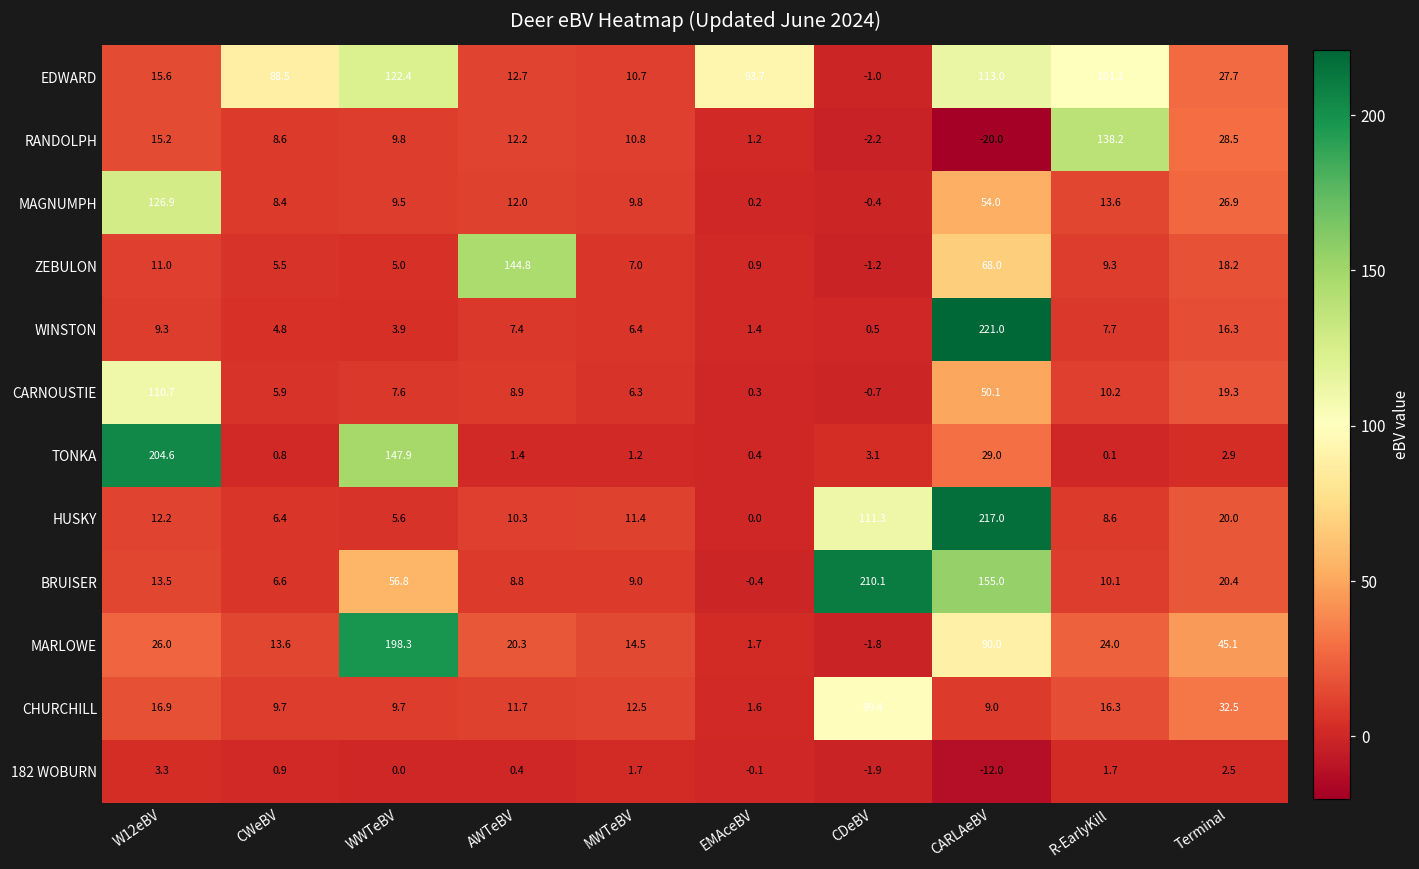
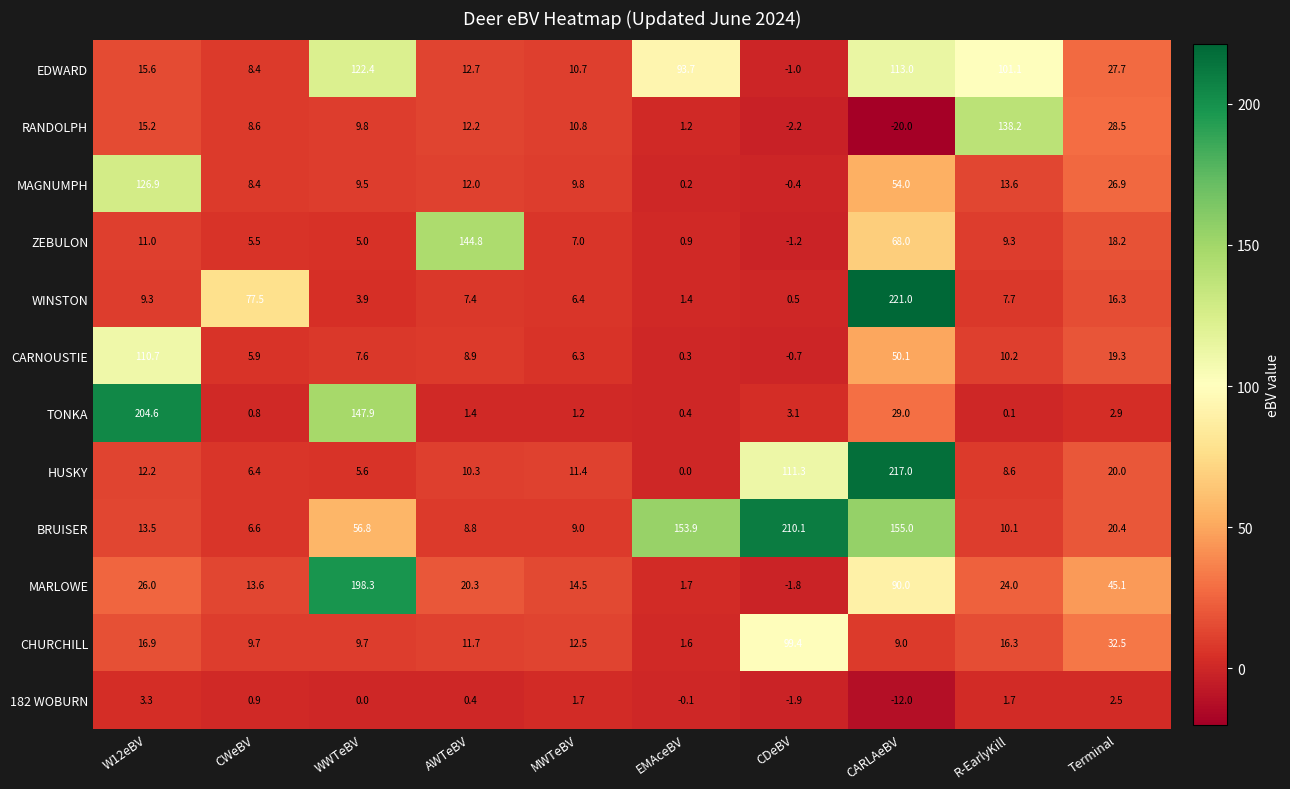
EDWARD, CWeBV: 88.5 -> 8.4
WINSTON, CWeBV: 4.8 -> 77.5
BRUISER, EMAceBV: -0.4 -> 153.9
